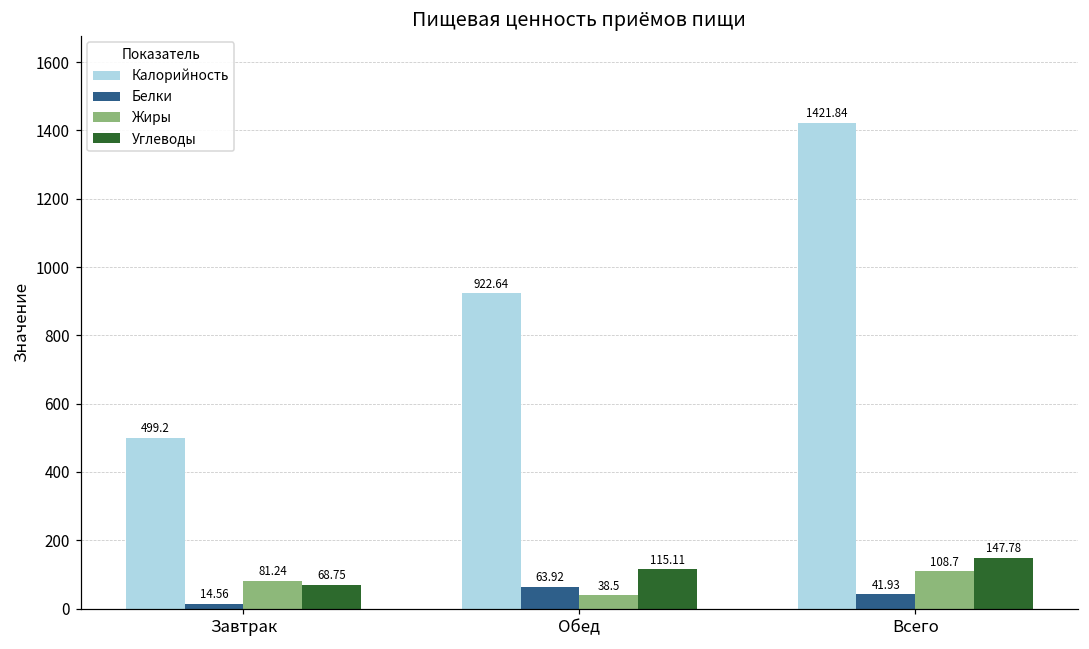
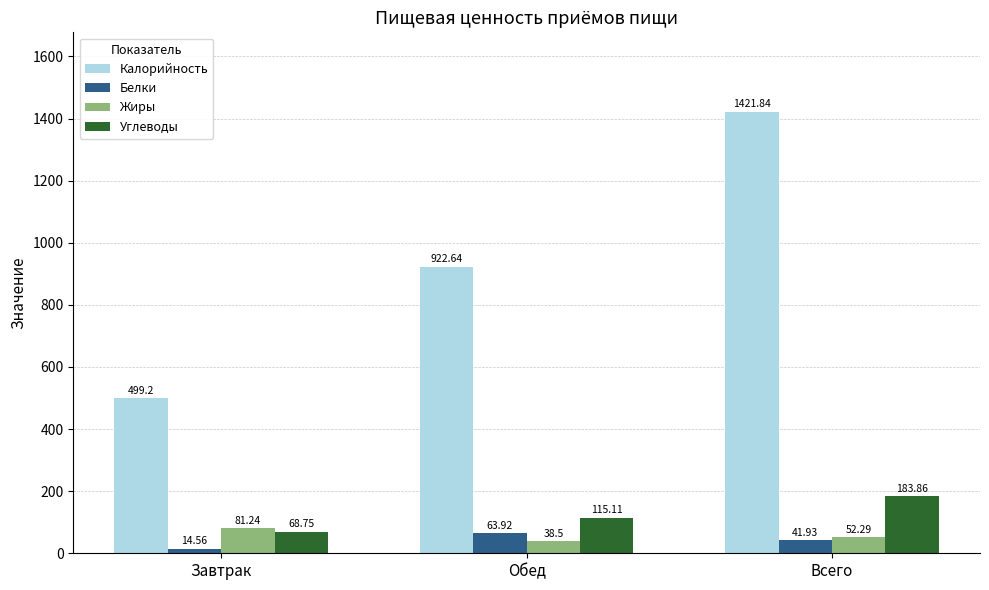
Жиры, Всего: 108.7 -> 52.29
Углеводы, Всего: 147.78 -> 183.86
